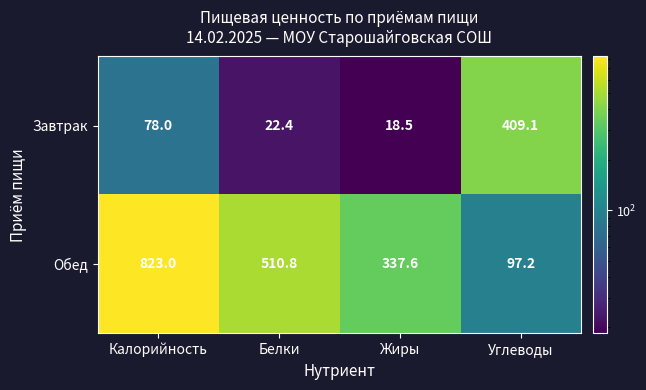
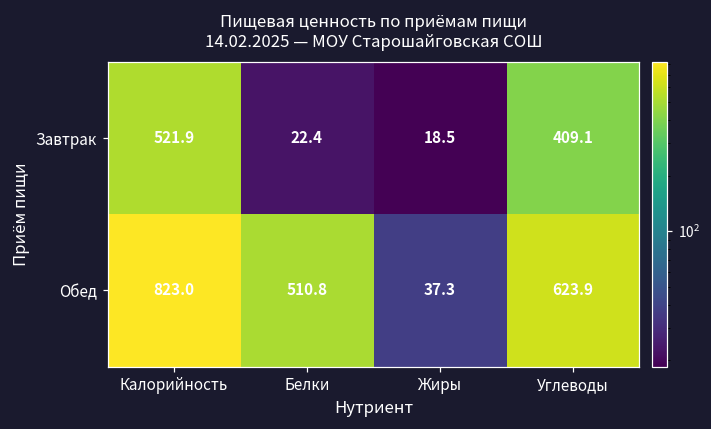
Завтрак, Калорийность: 78.0 -> 521.9
Обед, Жиры: 337.6 -> 37.3
Обед, Углеводы: 97.2 -> 623.9
